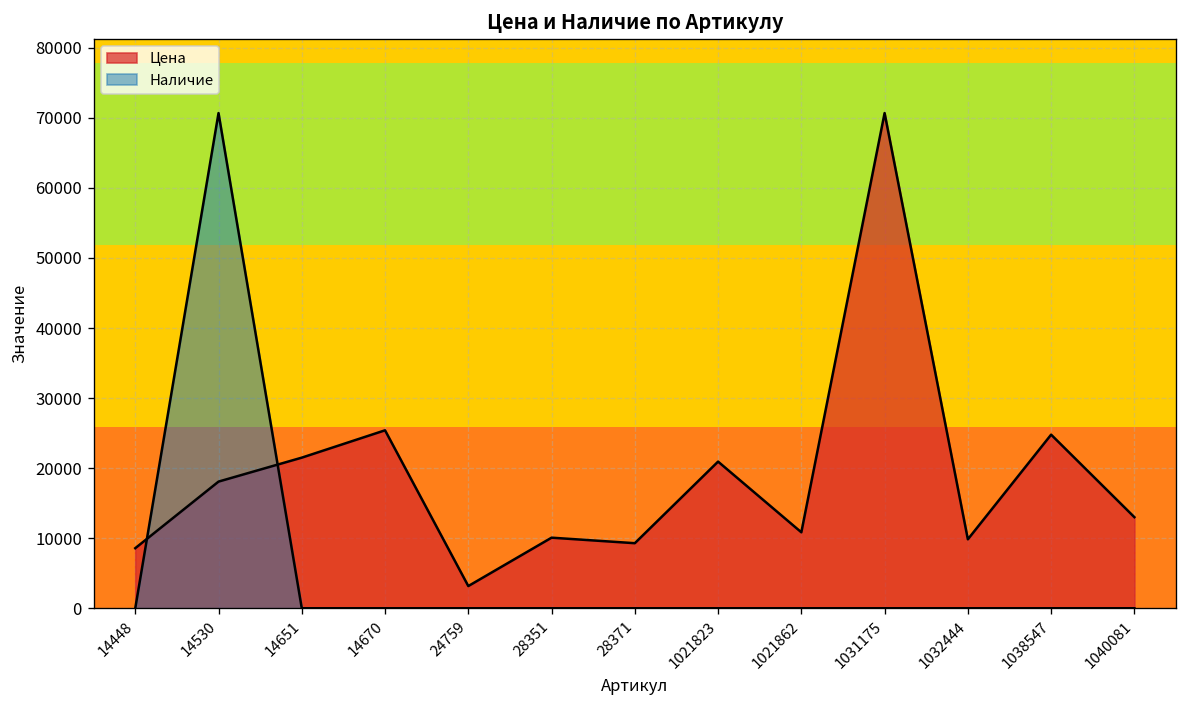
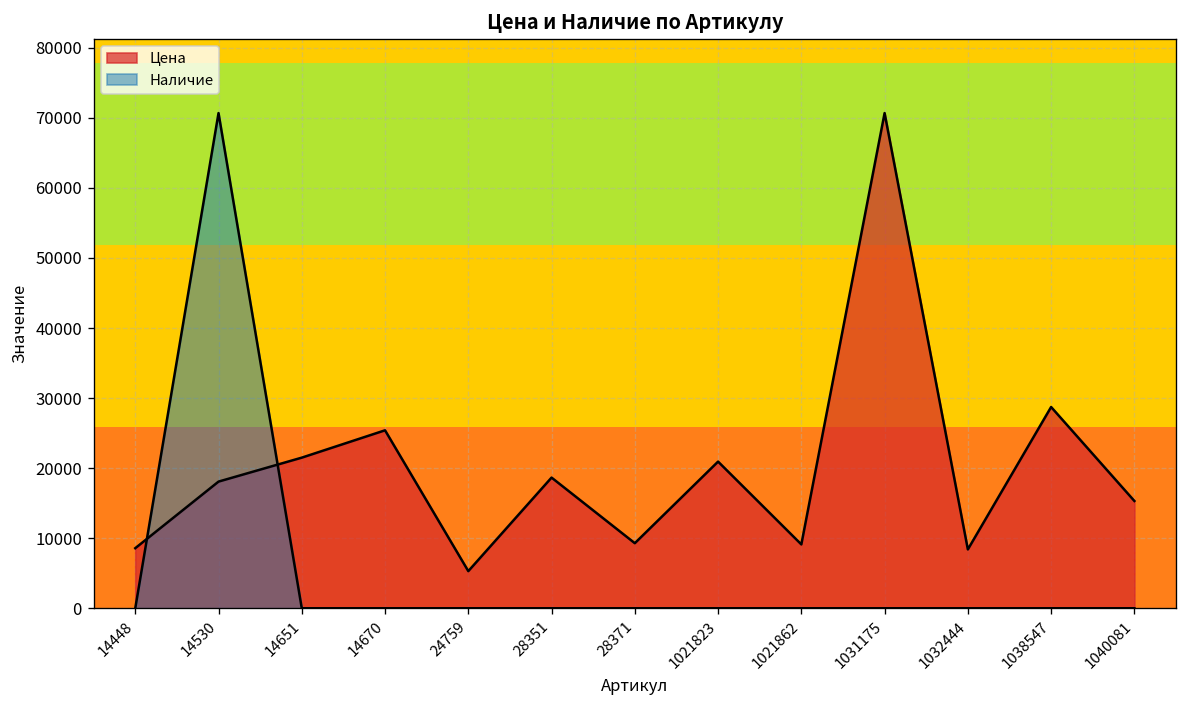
Цена, 24759: 3000 -> 5000
Цена, 28351: 10000 -> 19000
Цена, 1021862: 11000 -> 9000
Цена, 1032444: 10000 -> 8000
Цена, 1038547: 25000 -> 29000
Цена, 1040081: 13000 -> 15000
